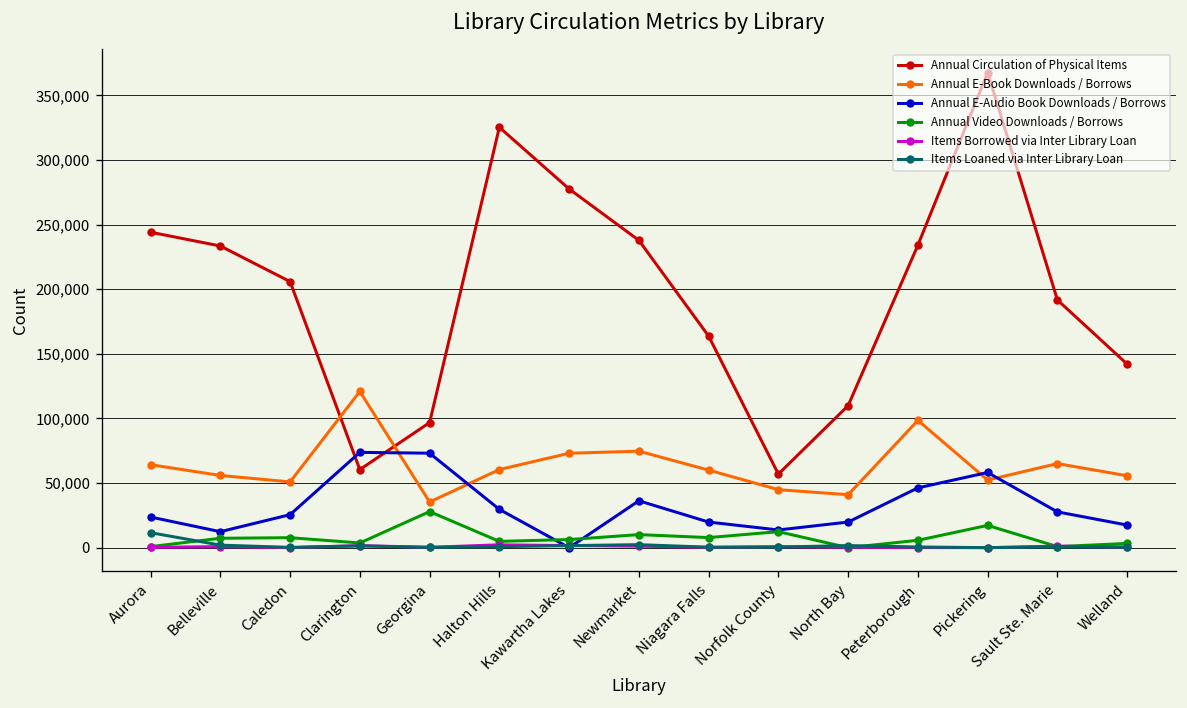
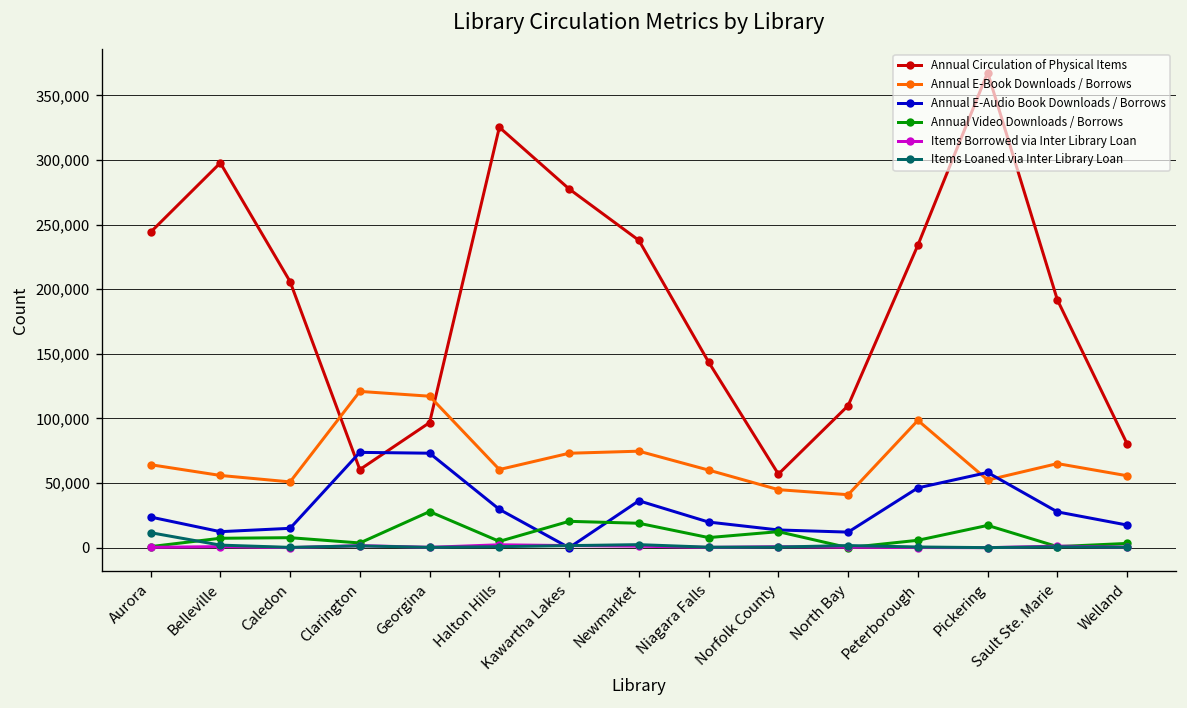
Annual Circulation of Physical Items, Belleville: 234,000 -> 298,000
Annual E-Audio Book Downloads / Borrows, Caledon: 26,000 -> 15,000
Annual E-Book Downloads / Borrows, Georgina: 35,000 -> 117,000
Annual Video Downloads / Borrows, Kawartha Lakes: 6,000 -> 20,000
Annual Video Downloads / Borrows, Newmarket: 10,000 -> 19,000
Annual Circulation of Physical Items, Niagara Falls: 164,000 -> 144,000
Annual E-Audio Book Downloads / Borrows, North Bay: 20,000 -> 12,000
Annual Circulation of Physical Items, Welland: 142,000 -> 80,000
